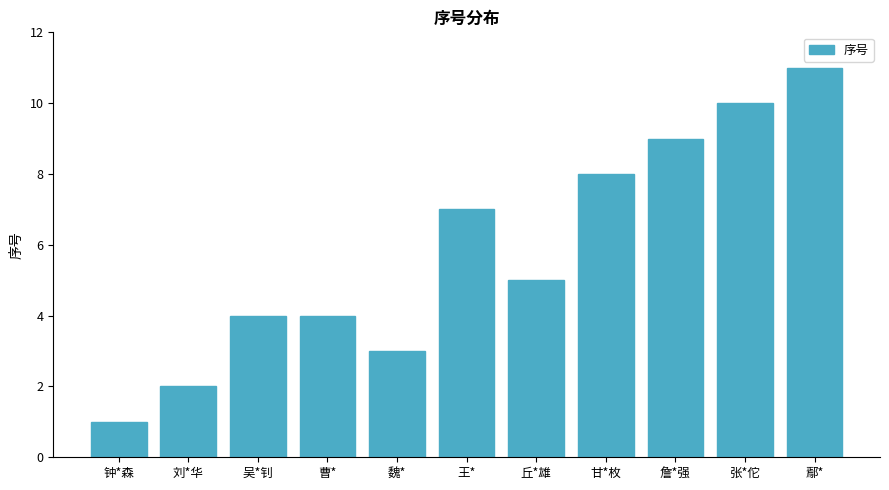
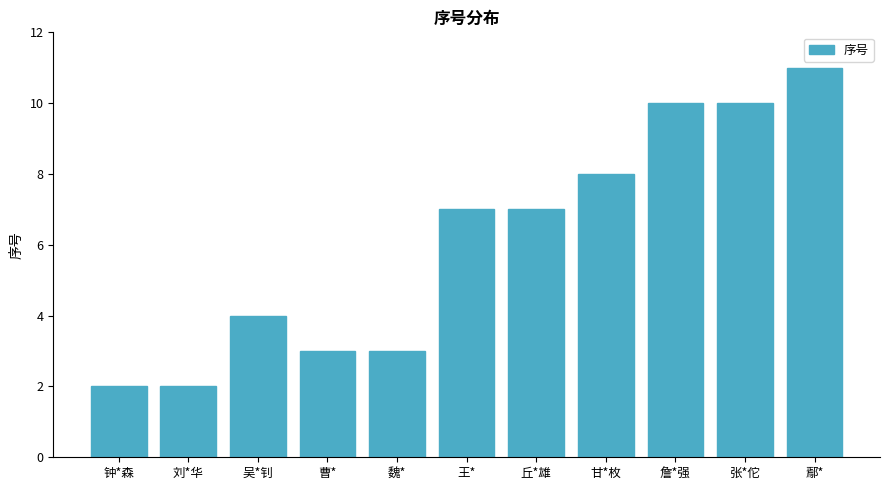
钟*森: 1 -> 2
曹*: 4 -> 3
丘*雄: 5 -> 7
詹*强: 9 -> 10
